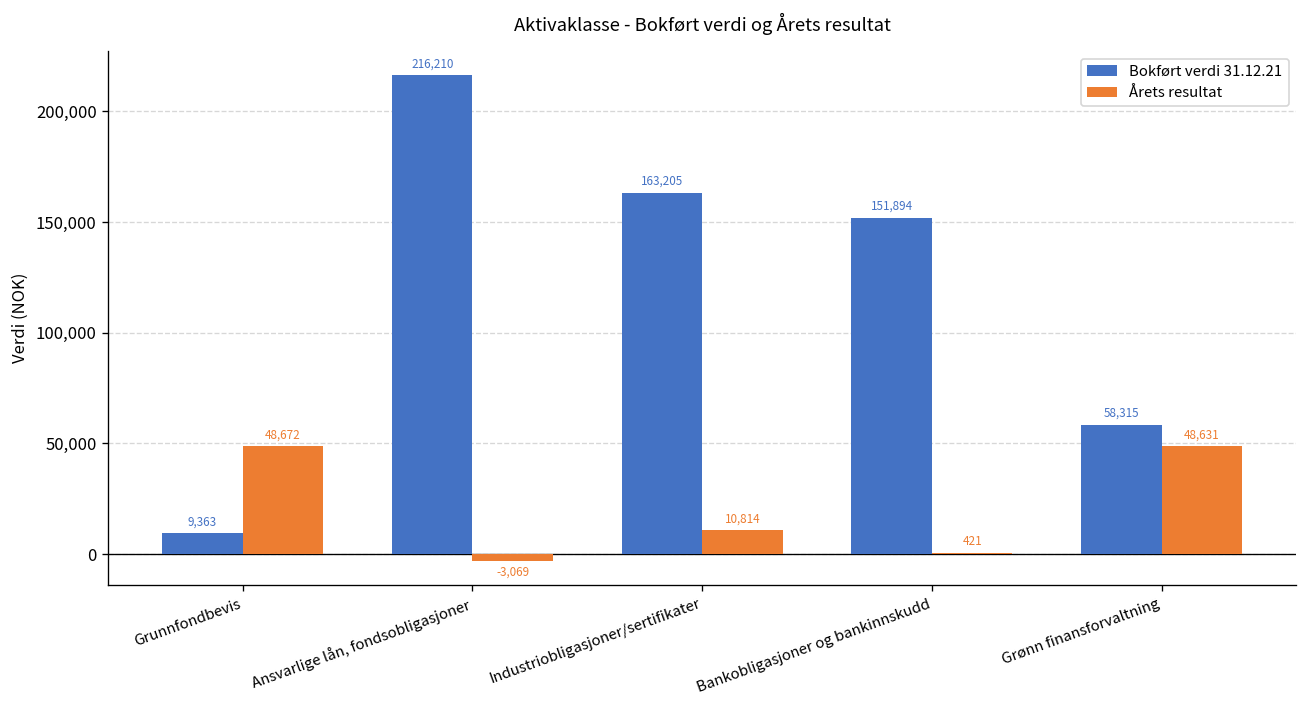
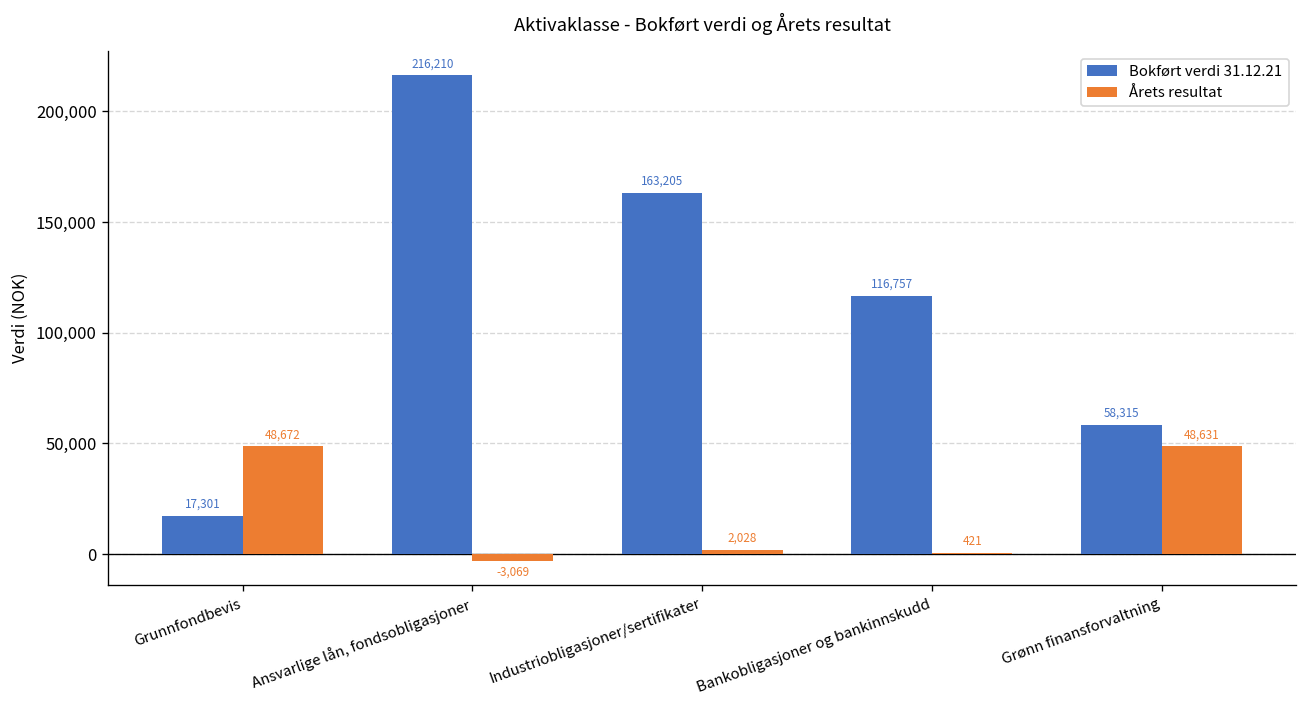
Bokført verdi 31.12.21, Grunnfondbevis: 9,363 -> 17,301
Årets resultat, Industriobligasjoner/sertifikater: 10,814 -> 2,028
Bokført verdi 31.12.21, Bankobligasjoner og bankinnskudd: 151,894 -> 116,757
